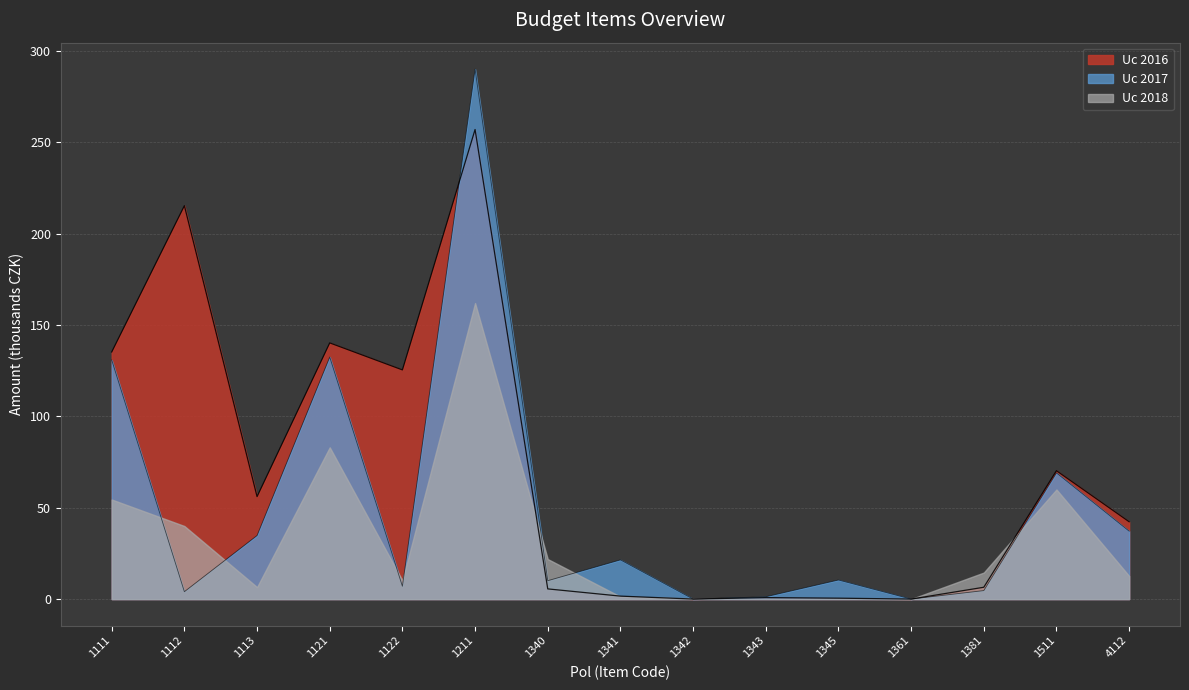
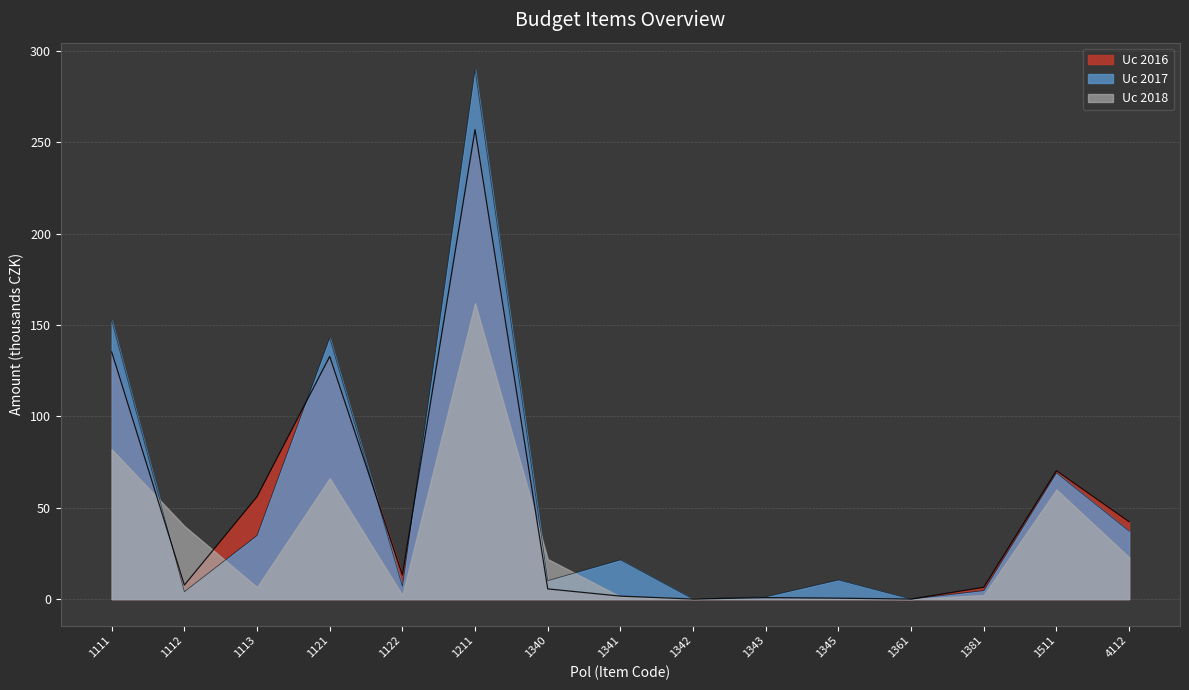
Uc 2017, 1111: 131 -> 153
Uc 2018, 1111: 55 -> 82
Uc 2016, 1112: 215 -> 8
Uc 2016, 1121: 140 -> 133
Uc 2017, 1121: 132 -> 143
Uc 2018, 1121: 83 -> 66
Uc 2016, 1122: 125 -> 13
Uc 2018, 1122: 10 -> 2
Uc 2018, 1381: 15 -> 2
Uc 2018, 4112: 13 -> 23
